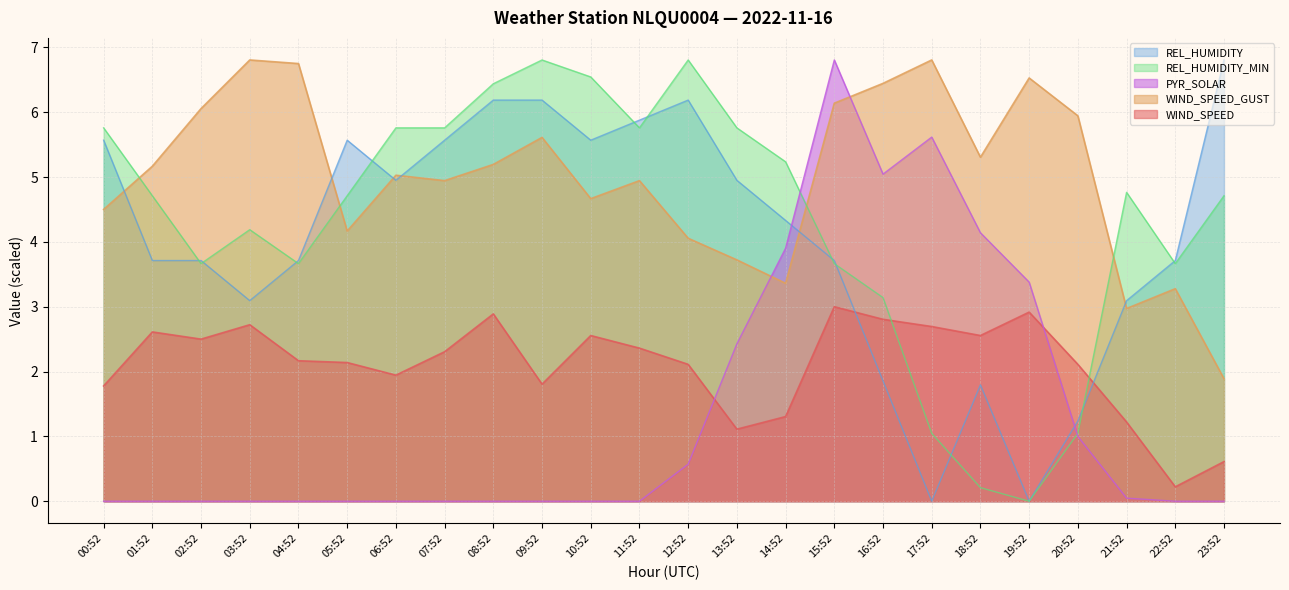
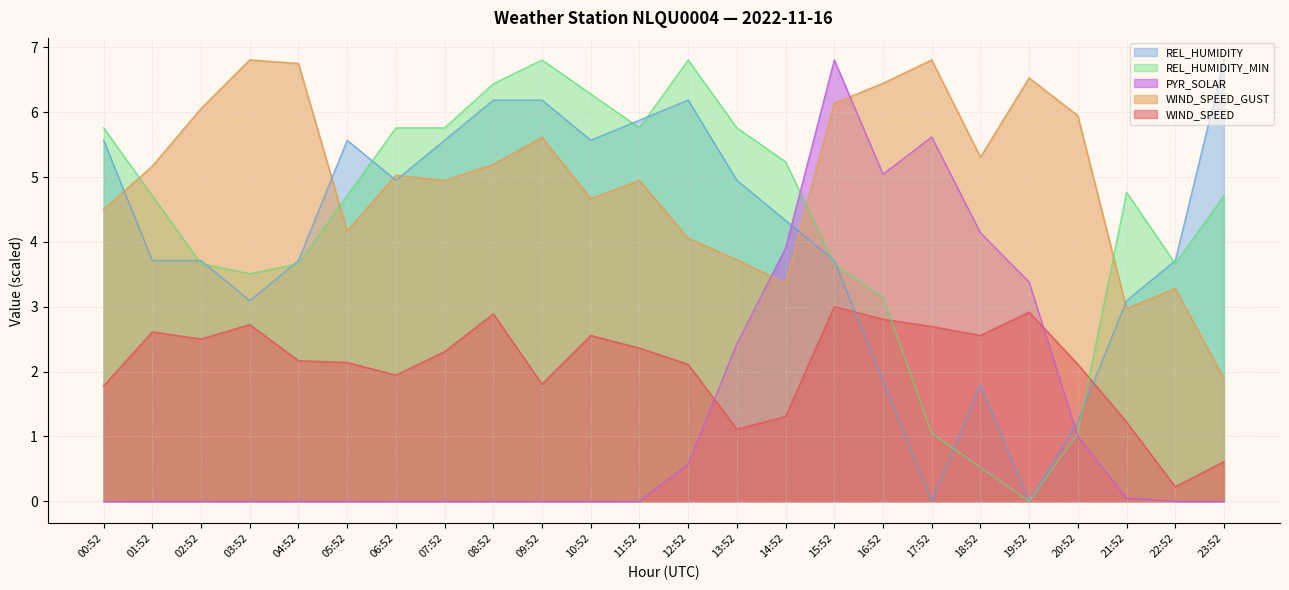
REL_HUMIDITY_MIN, 03:52: 4.2 -> 3.5
REL_HUMIDITY_MIN, 10:52: 6.5 -> 6.3
REL_HUMIDITY_MIN, 18:52: 0.2 -> 0.5
